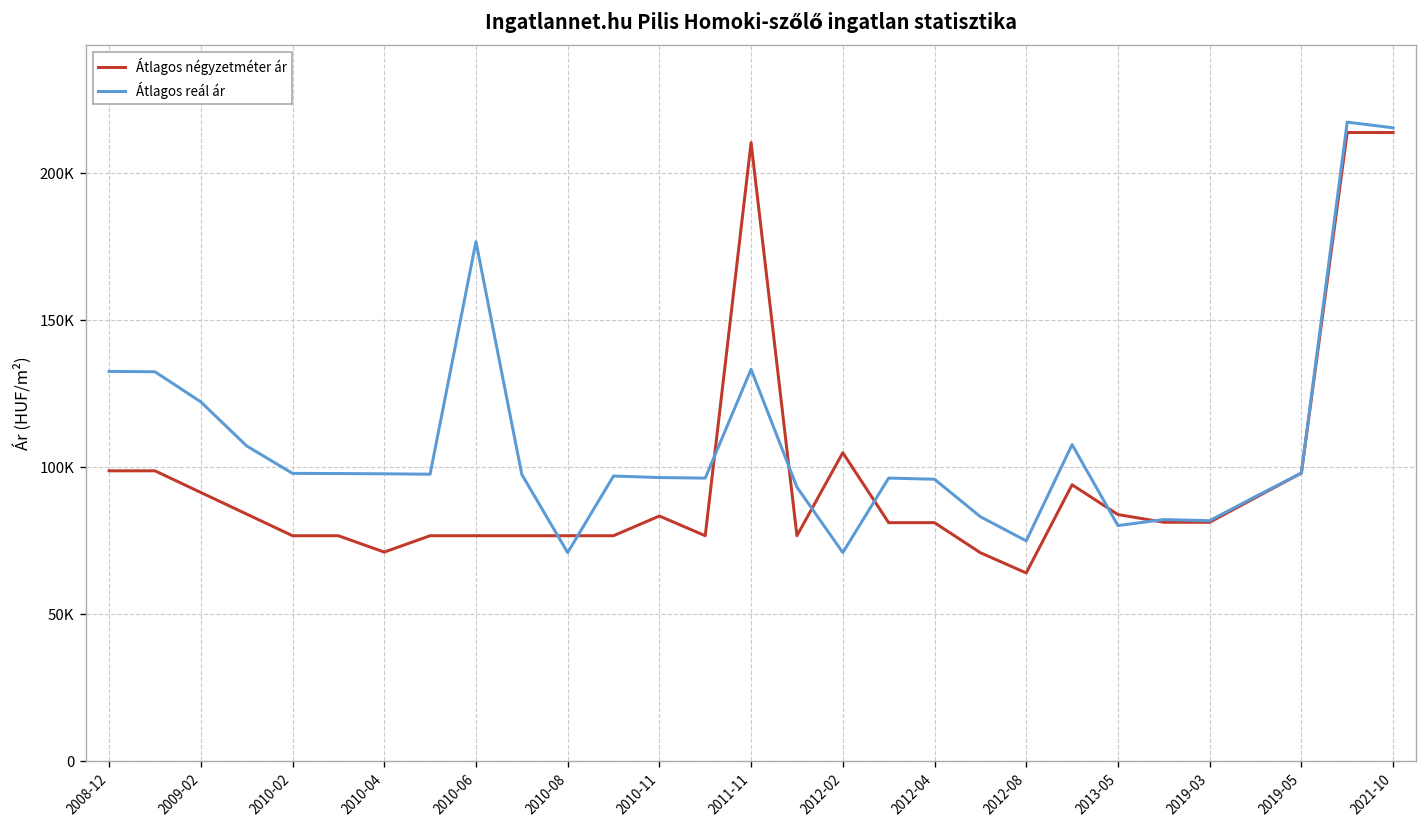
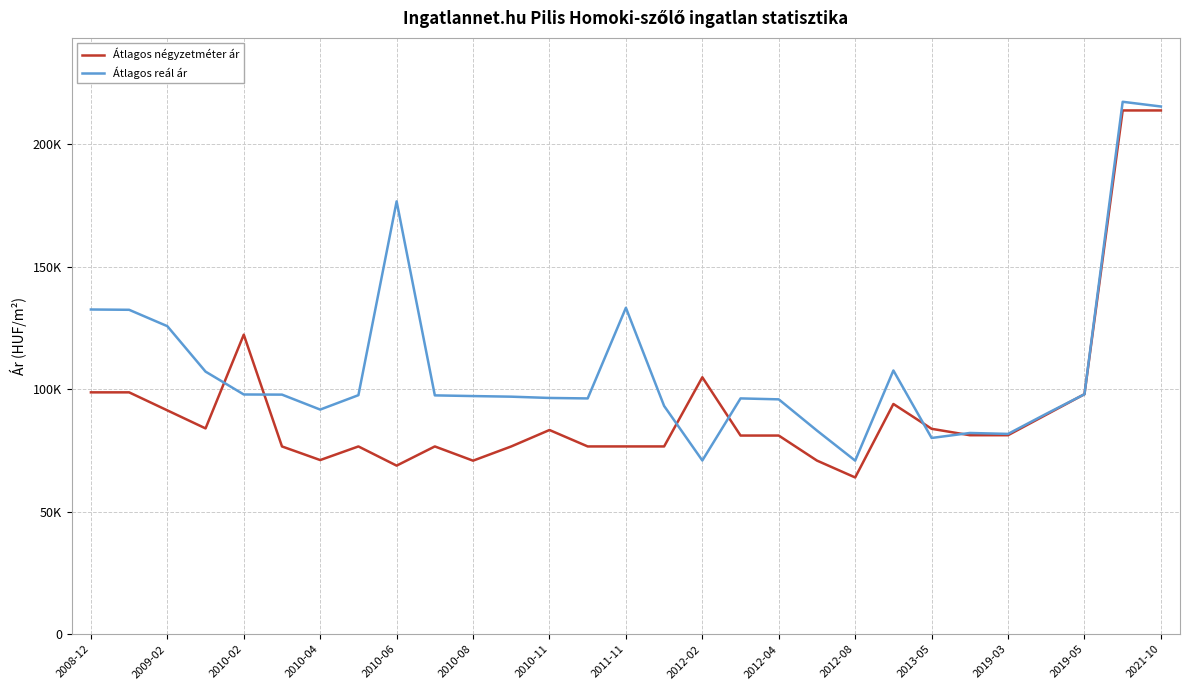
Átlagos reál ár, 2009-02: 122000 -> 126000
Átlagos négyzetméter ár, 2010-02: 77000 -> 122000
Átlagos reál ár, 2010-04: 98000 -> 92000
Átlagos négyzetméter ár, 2010-06: 77000 -> 69000
Átlagos négyzetméter ár, 2010-08: 77000 -> 71000
Átlagos reál ár, 2010-08: 71000 -> 97000
Átlagos négyzetméter ár, 2011-11: 210000 -> 77000
Átlagos reál ár, 2012-08: 75000 -> 71000
